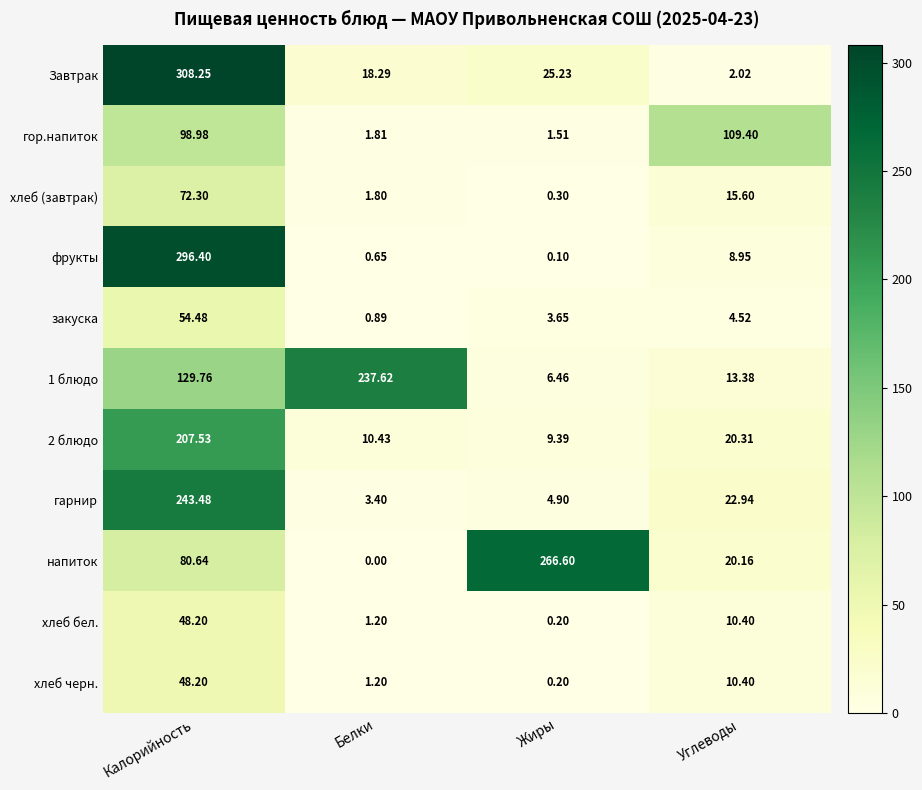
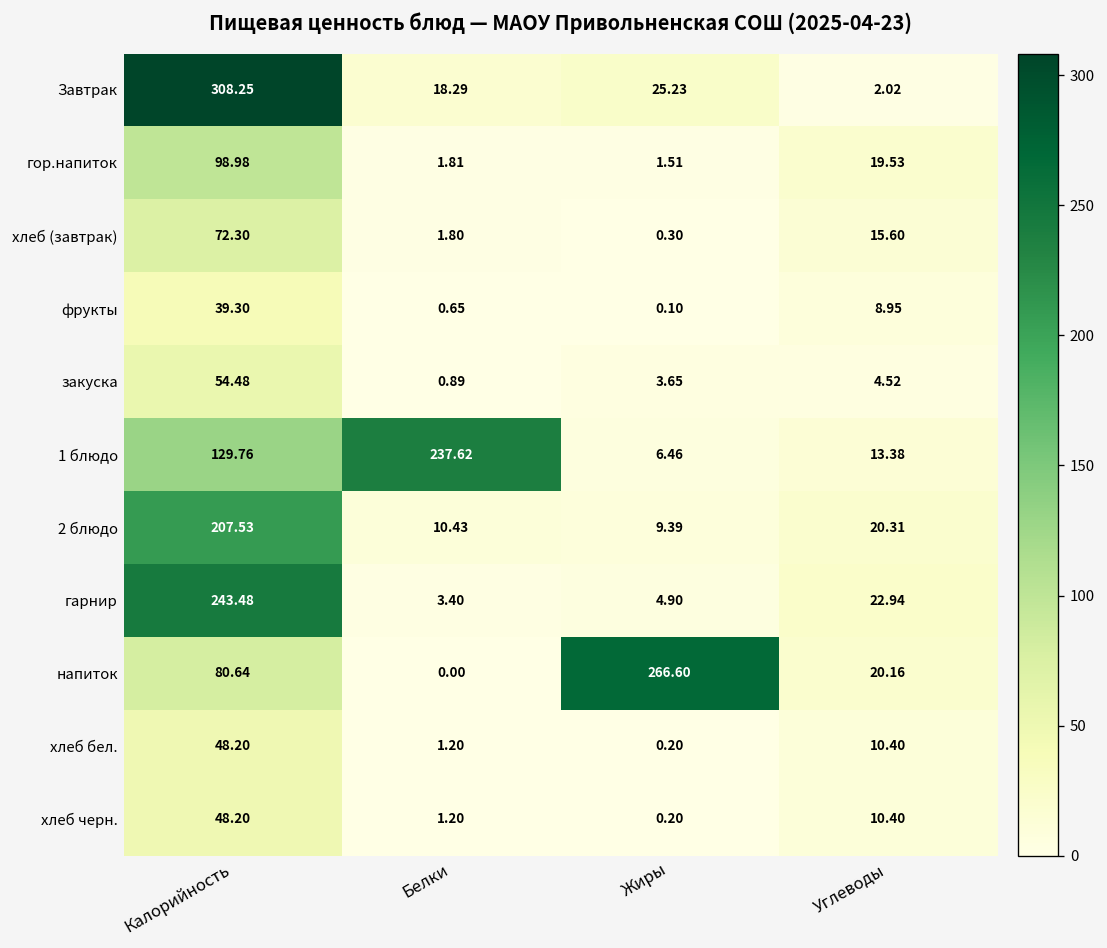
гор.напиток, Углеводы: 109.40 -> 19.53
фрукты, Калорийность: 296.40 -> 39.30
